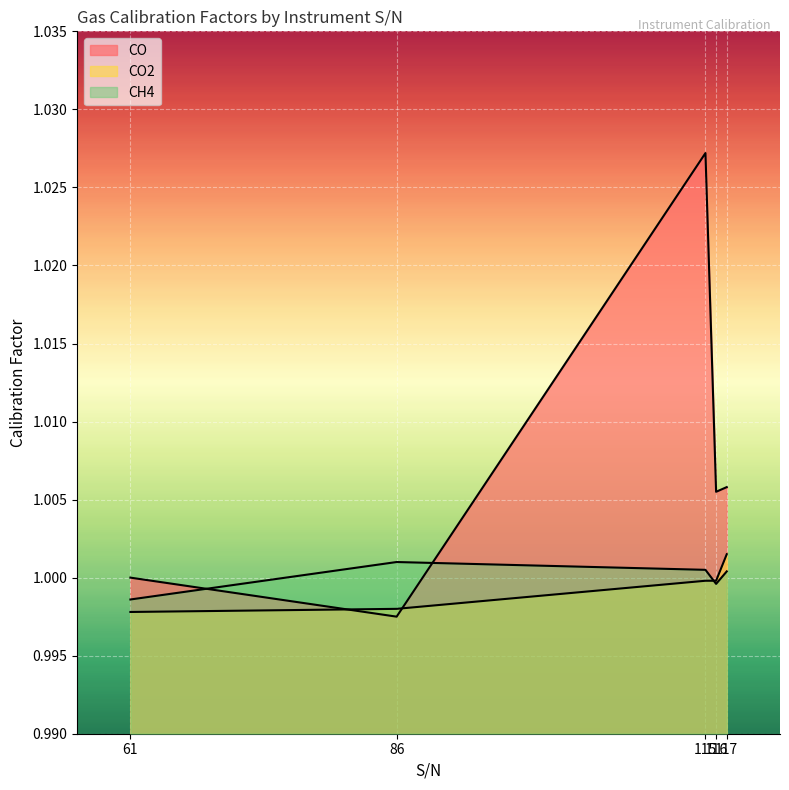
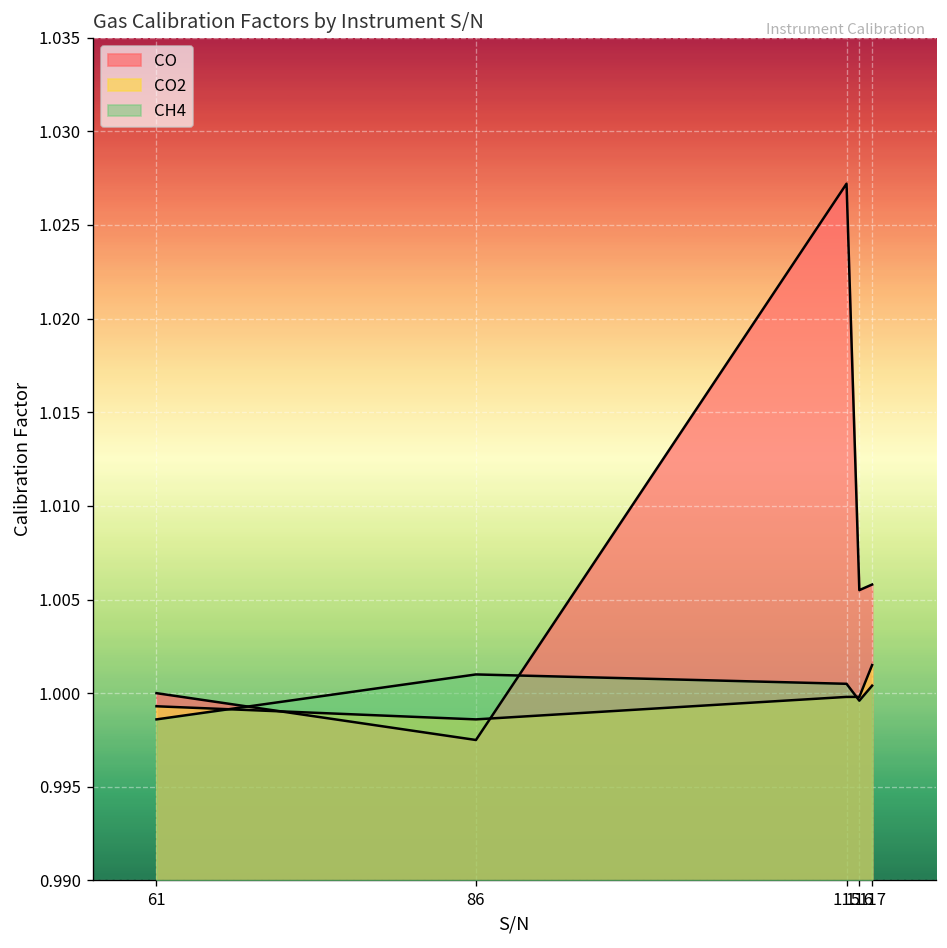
CO2, 61: 0.9978 -> 0.9993
CO2, 86: 0.9980 -> 0.9986
